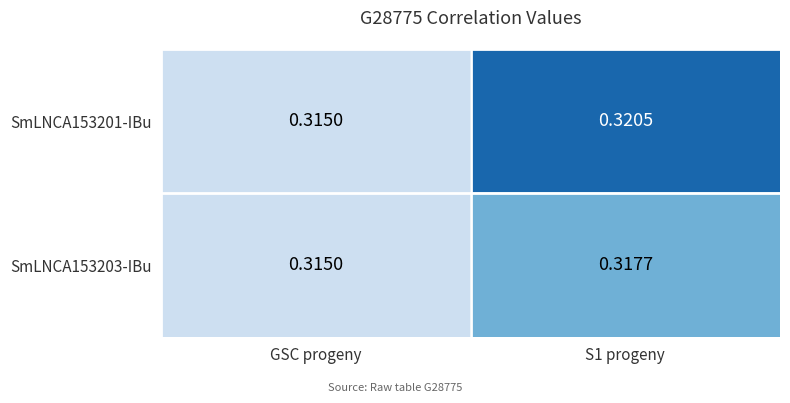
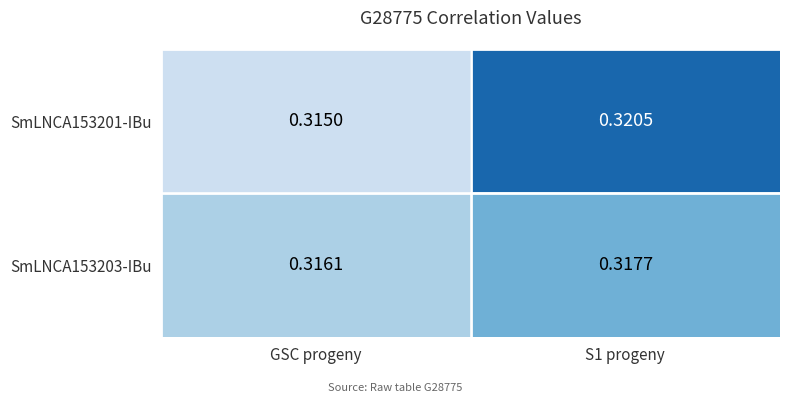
SmLNCA153203-IBu, GSC progeny: 0.3150 -> 0.3161
